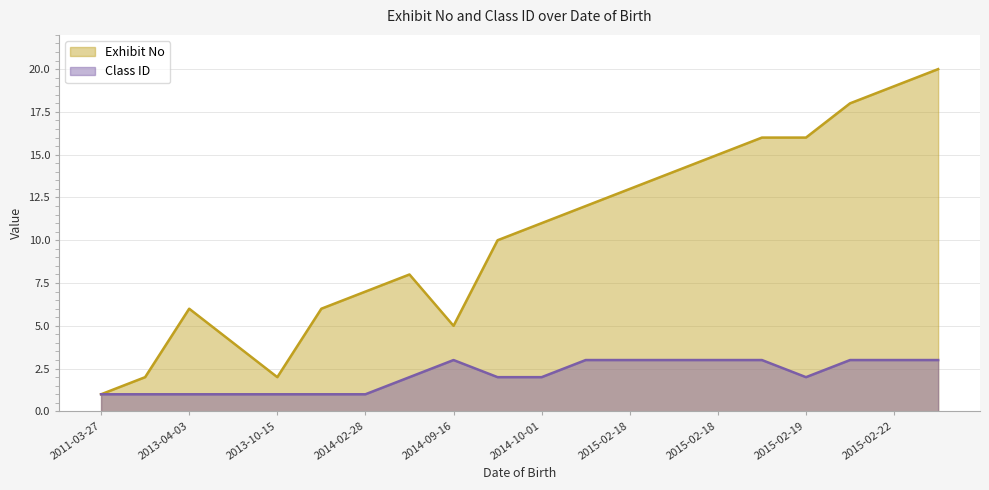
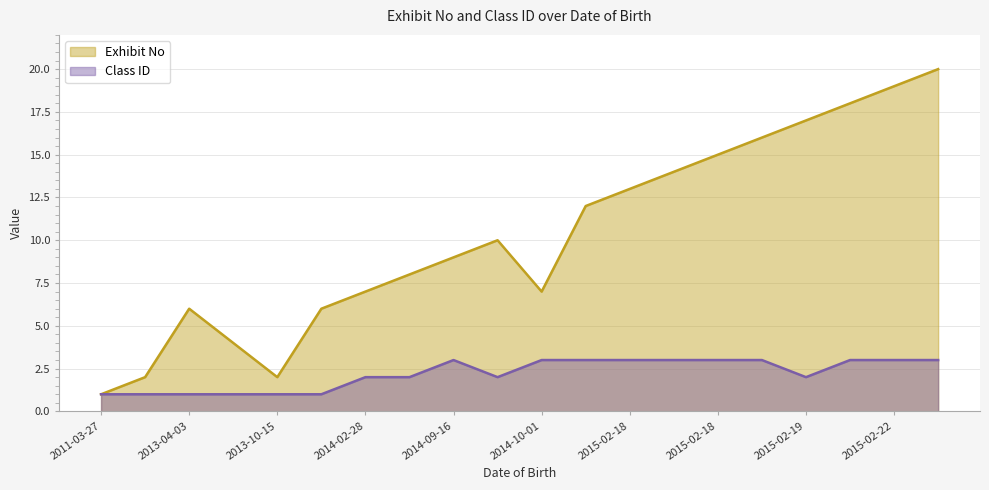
Class ID, 2014-02-28: 1 -> 2
Exhibit No, 2014-09-16: 5 -> 9
Exhibit No, 2014-10-01: 11 -> 7
Class ID, 2014-10-01: 2 -> 3
Exhibit No, 2015-02-19: 16 -> 17
